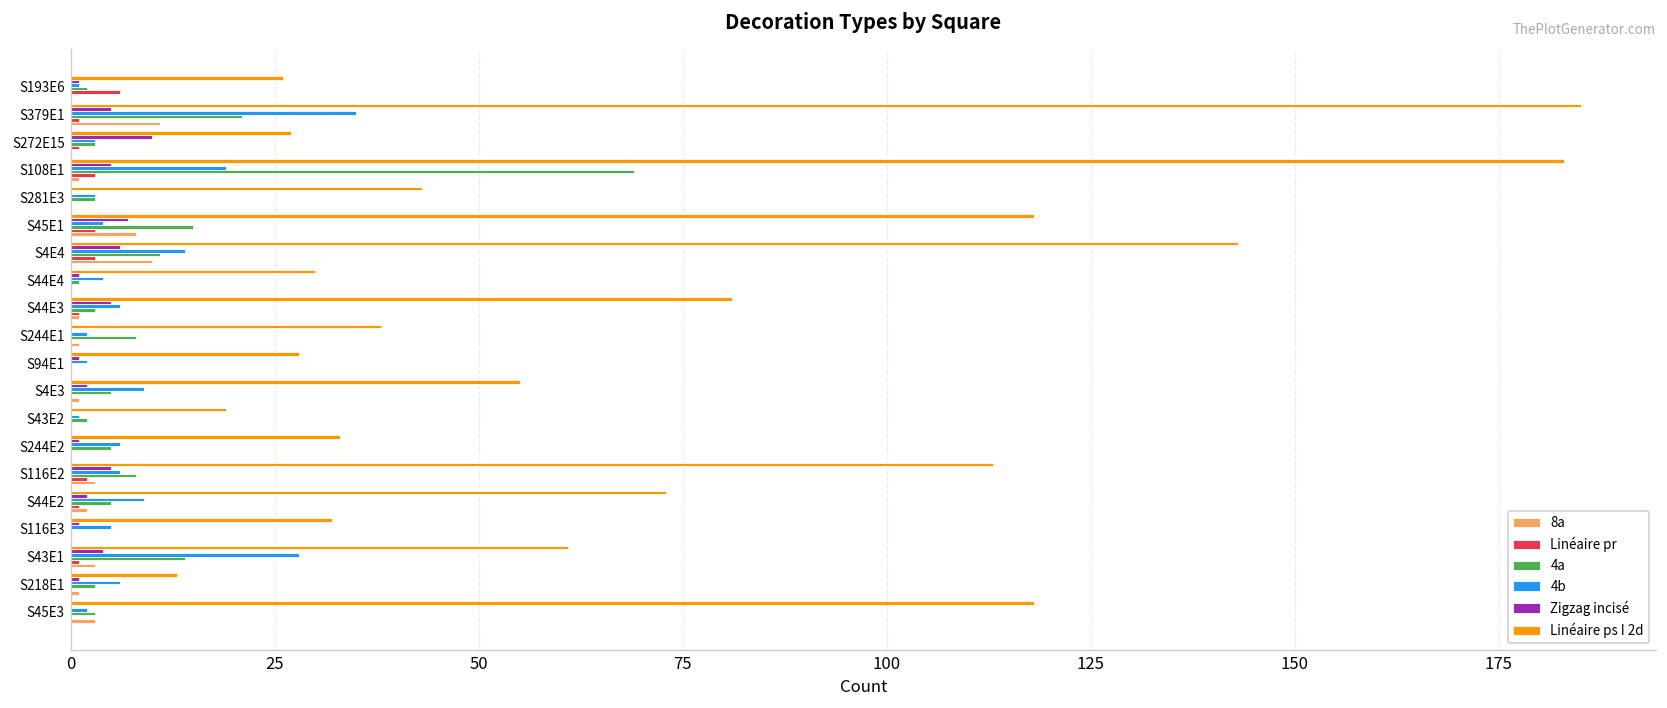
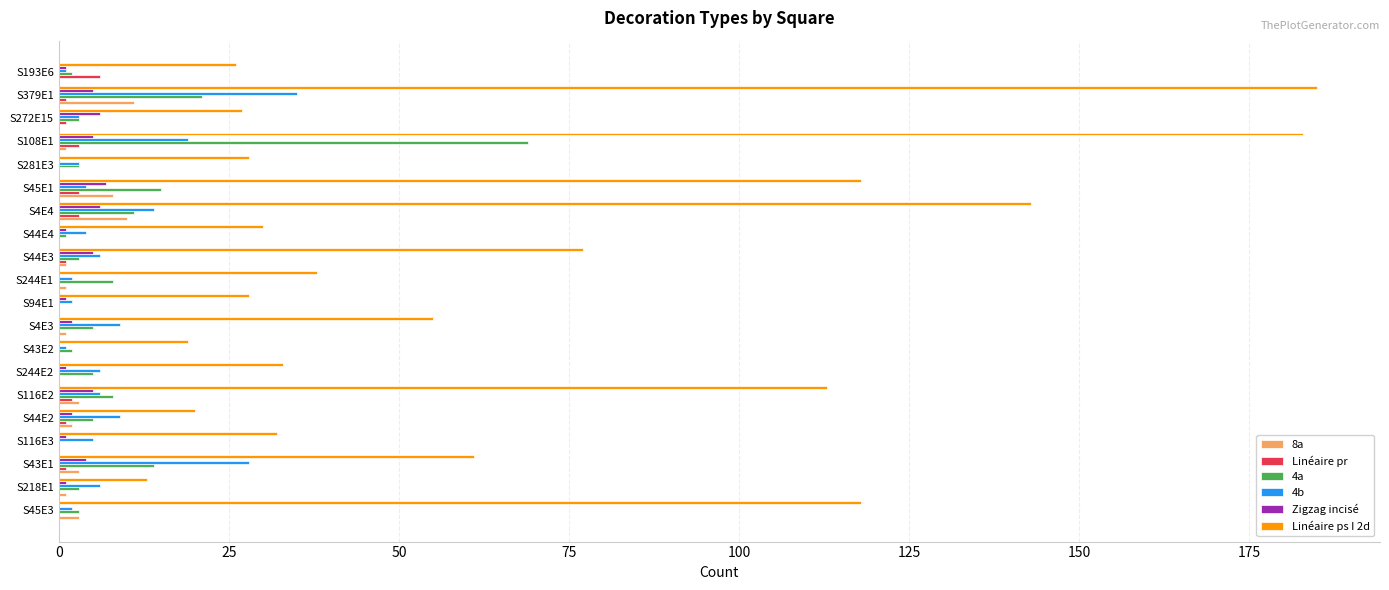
Zigzag incisé, S272E15: 10 -> 6
Linéaire ps I 2d, S281E3: 43 -> 28
Linéaire ps I 2d, S44E3: 81 -> 77
Linéaire ps I 2d, S44E2: 73 -> 20
